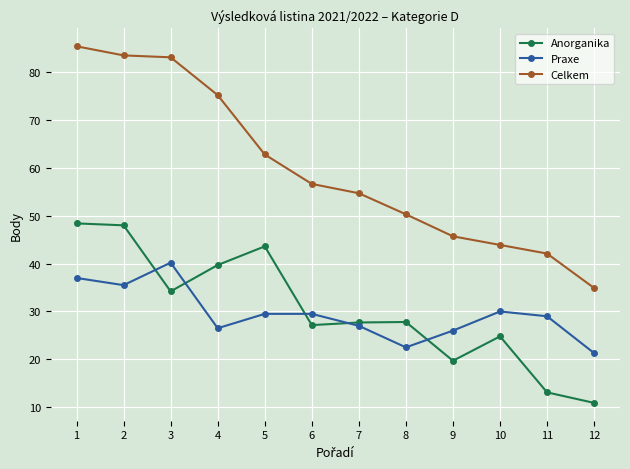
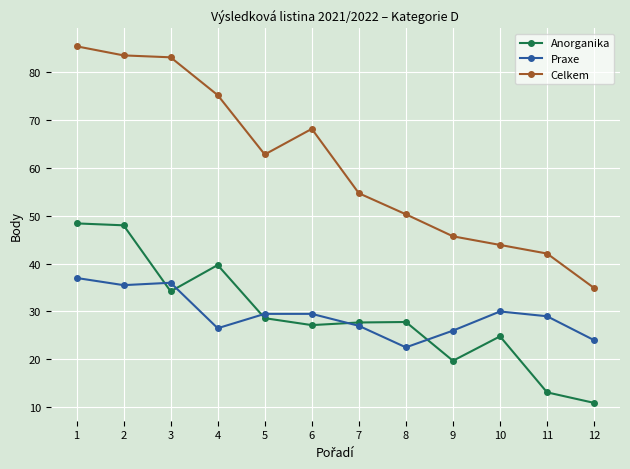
Praxe, 3: 40 -> 36
Anorganika, 5: 44 -> 29
Celkem, 6: 57 -> 68
Praxe, 12: 21 -> 24
